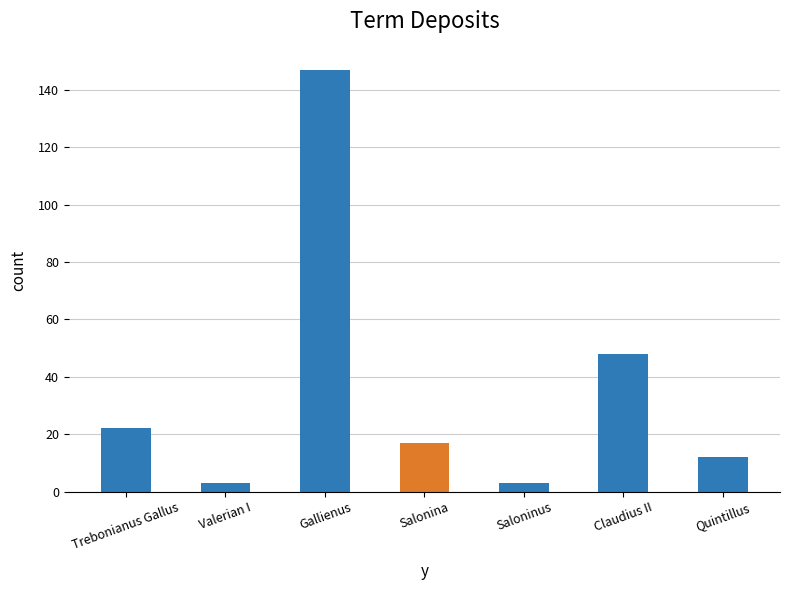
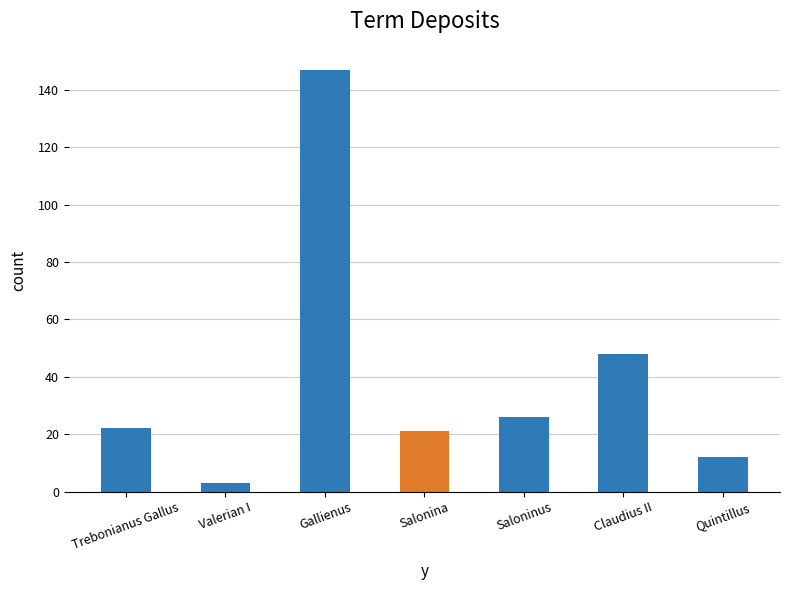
Salonina: 17 -> 21
Saloninus: 3 -> 26
